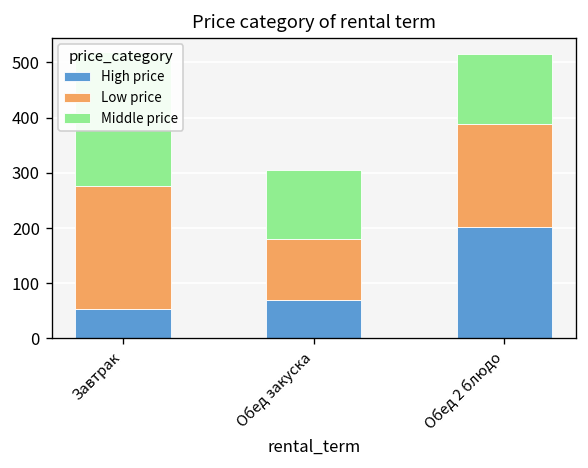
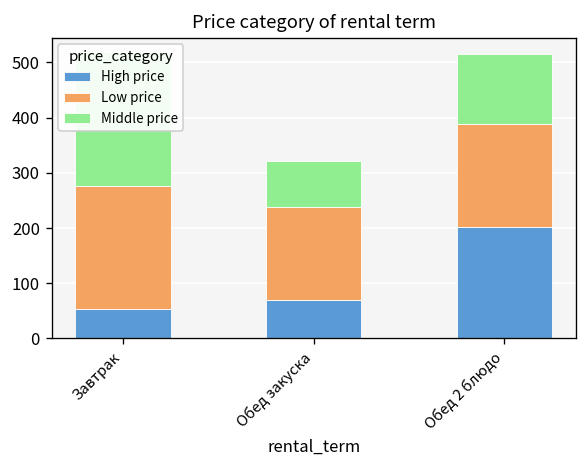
Low price, Обед закуска: 110 -> 170
Middle price, Обед закуска: 130 -> 80
